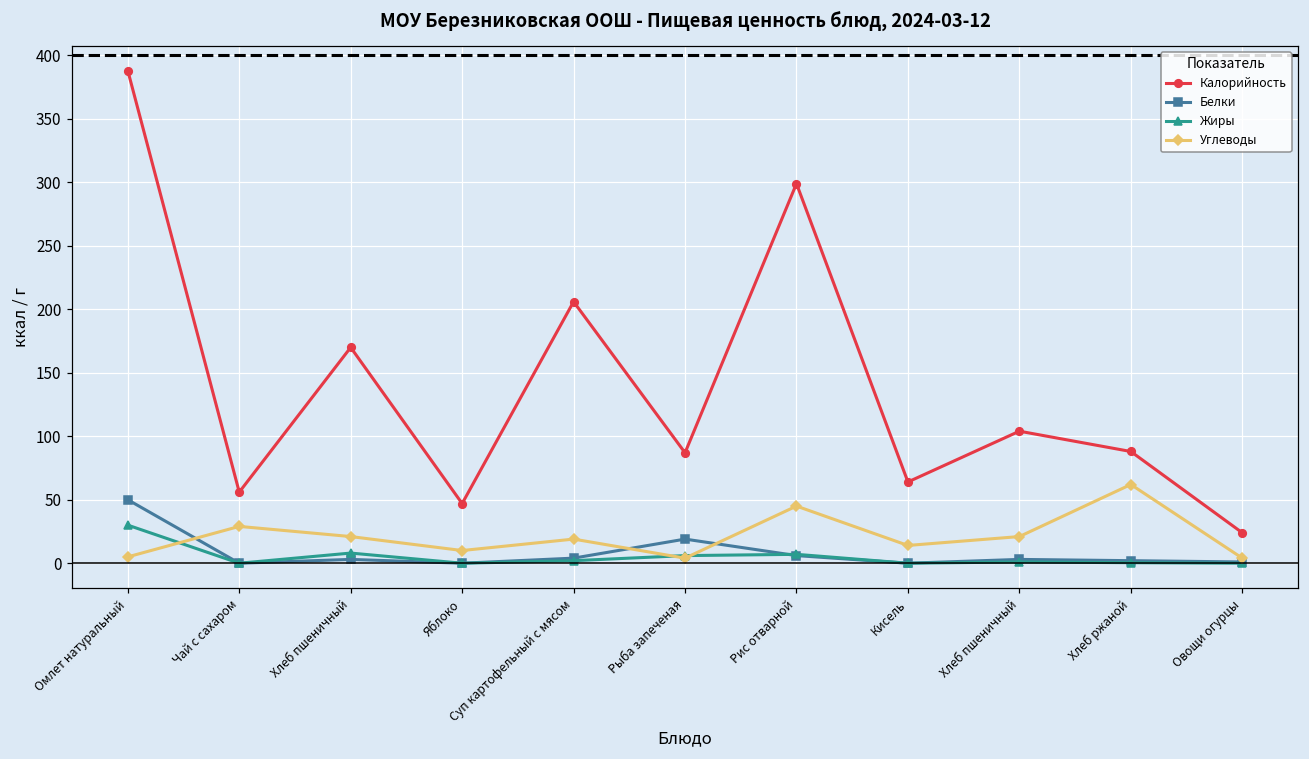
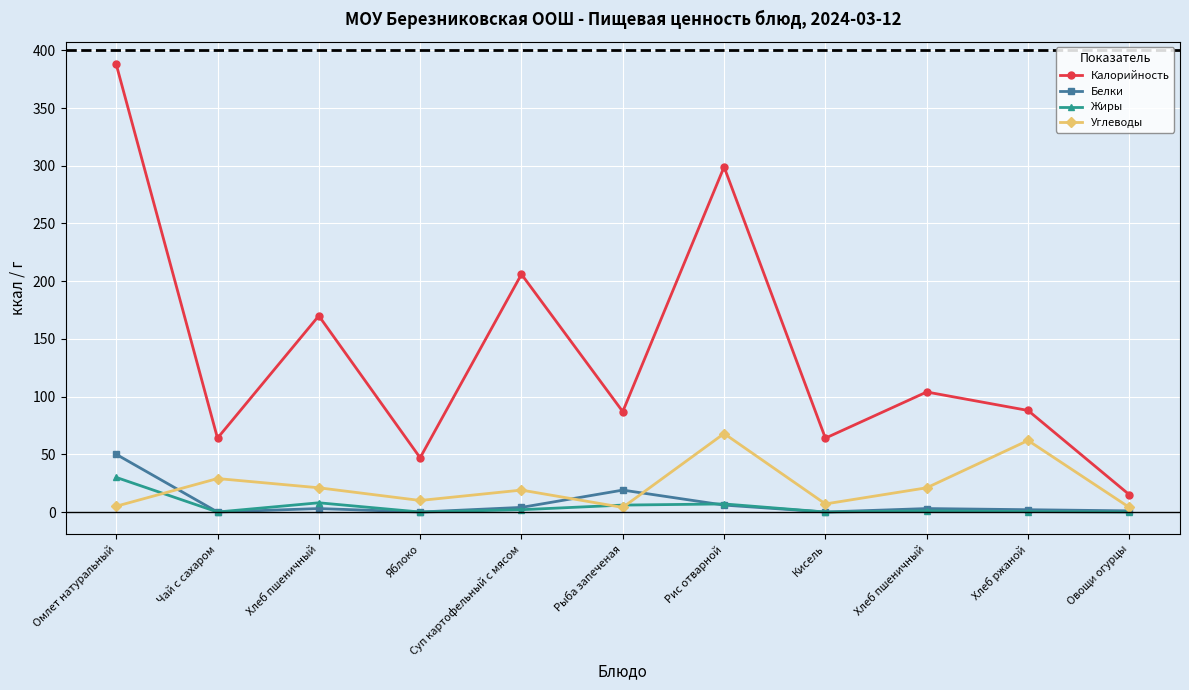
Калорийность, Чай с сахаром: 56 -> 64
Углеводы, Рис отварной: 45 -> 68
Углеводы, Кисель: 14 -> 7
Калорийность, Овощи огурцы: 24 -> 15
